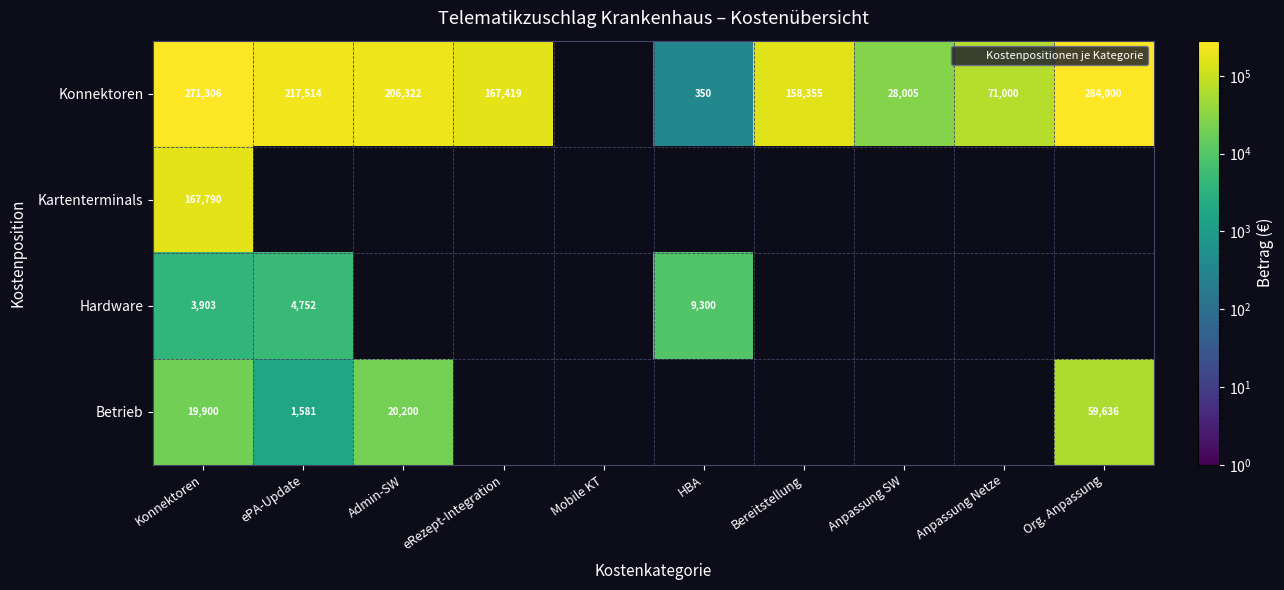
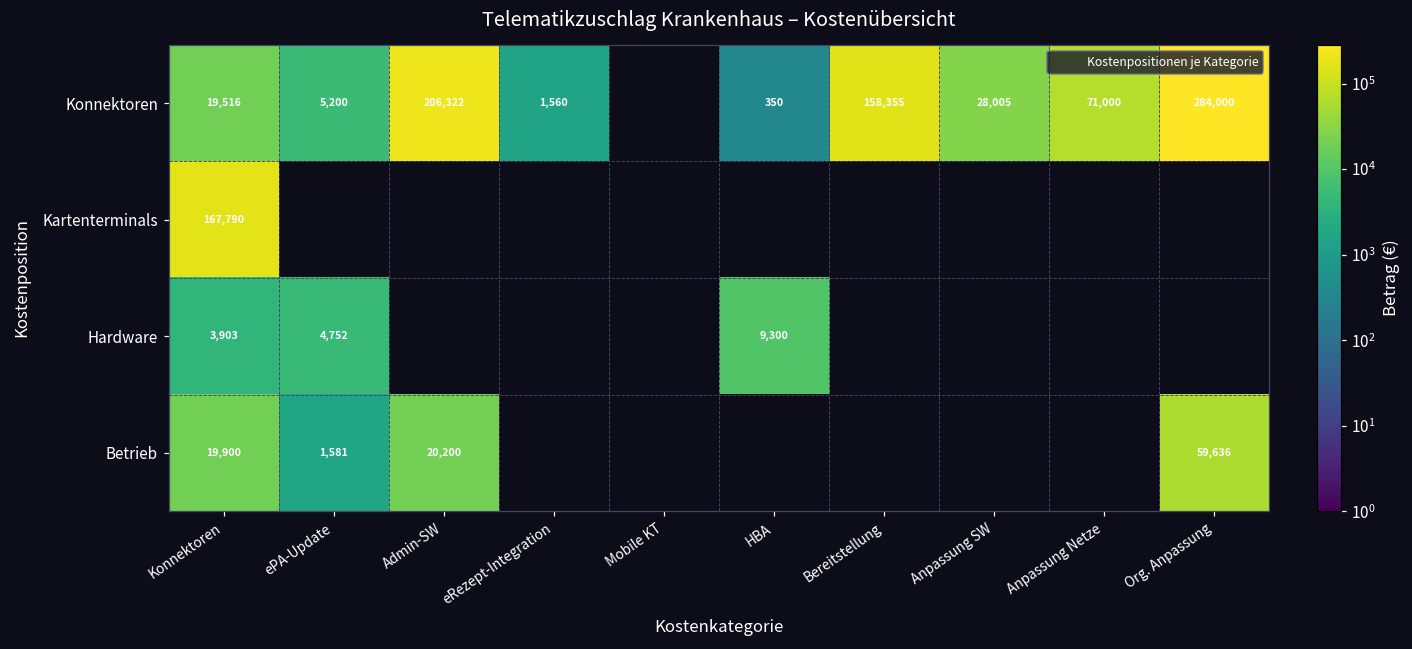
Konnektoren, Konnektoren: 271,306 -> 19,516
Konnektoren, ePA-Update: 217,514 -> 5,200
Konnektoren, eRezept-Integration: 167,419 -> 1,560
